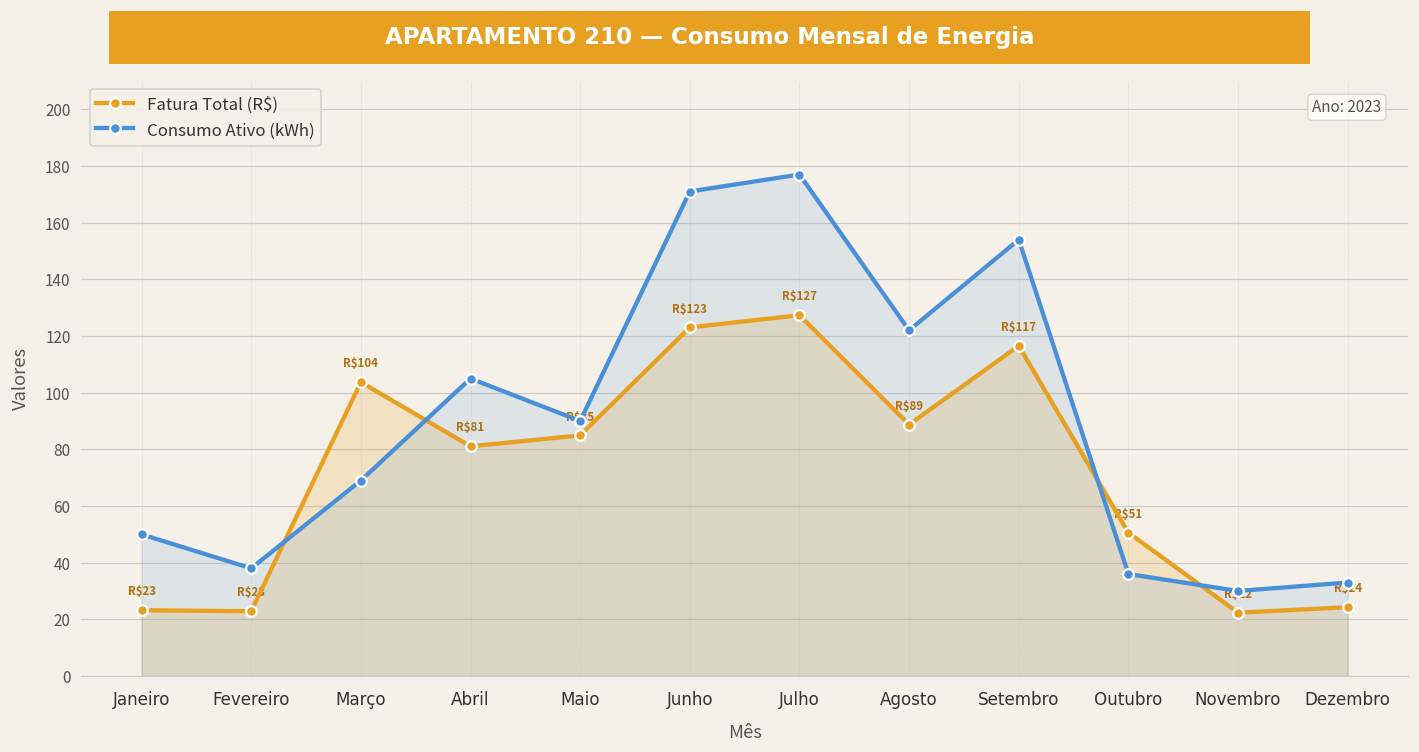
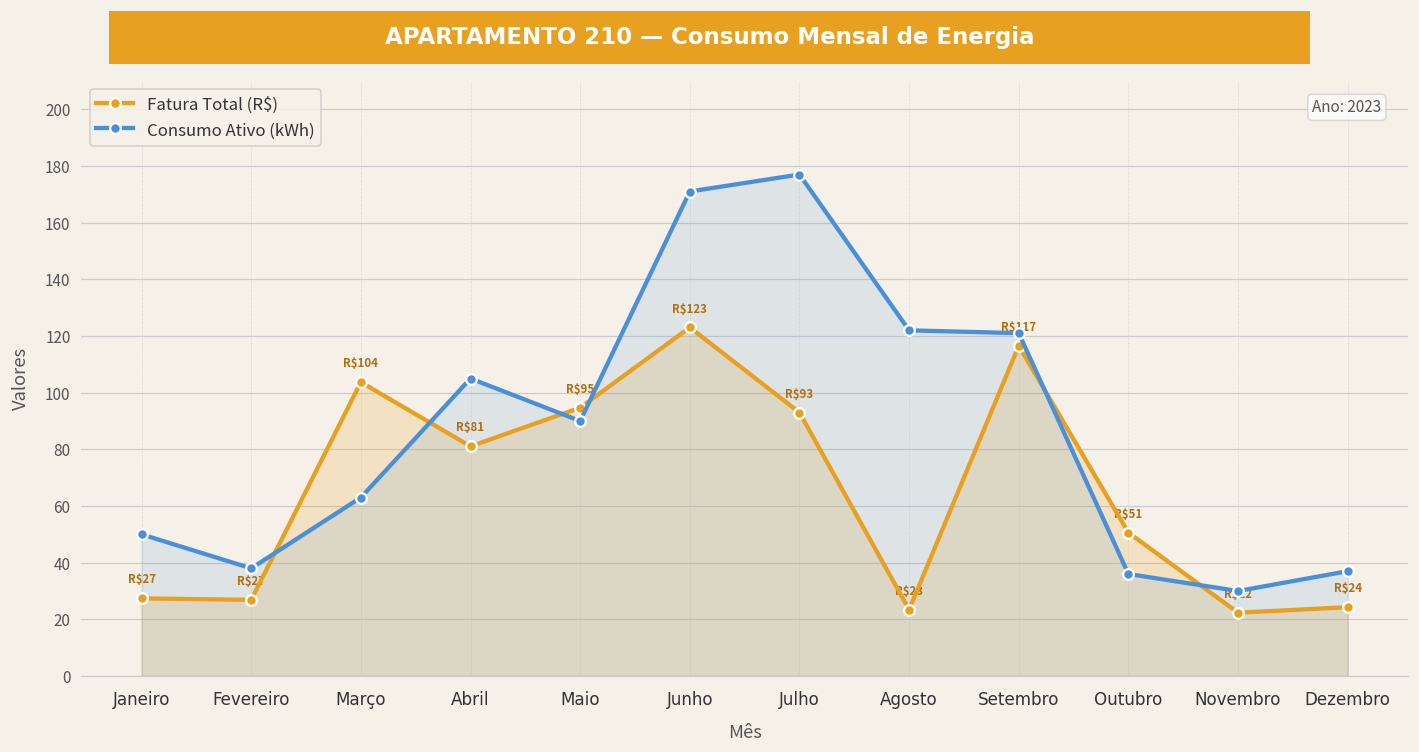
Fatura Total (R$), Janeiro: $23 -> $27
Fatura Total (R$), Fevereiro: $23 -> $27
Consumo Ativo (kWh), Março: 69 -> 63
Fatura Total (R$), Maio: $85 -> $95
Fatura Total (R$), Julho: $127 -> $93
Fatura Total (R$), Agosto: $89 -> $23
Consumo Ativo (kWh), Setembro: 154 -> 121
Consumo Ativo (kWh), Dezembro: 33 -> 37
